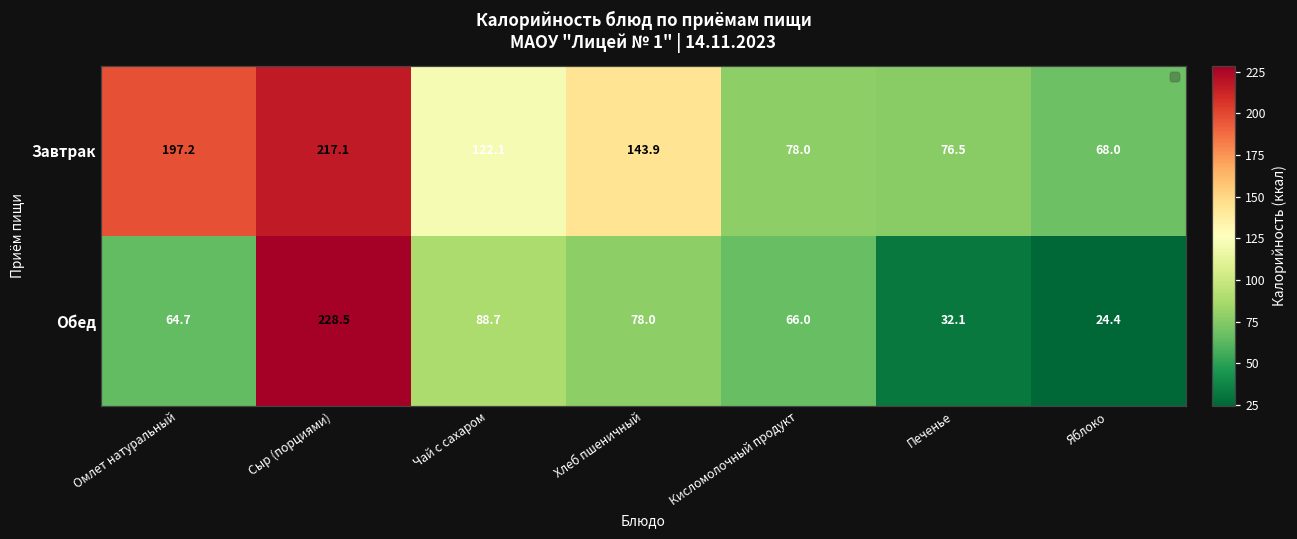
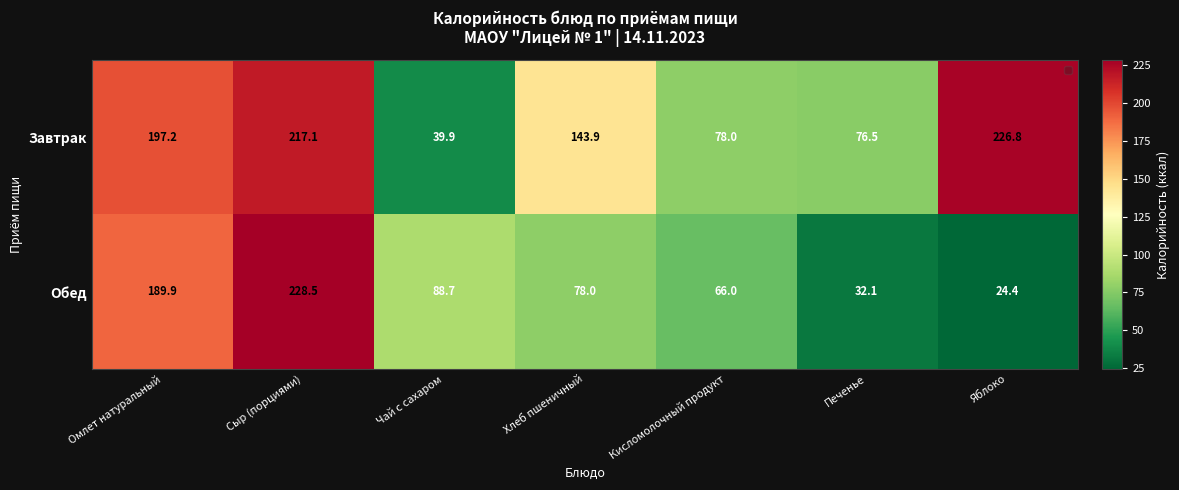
Завтрак, Чай с сахаром: 122.1 -> 39.9
Завтрак, Яблоко: 68.0 -> 226.8
Обед, Омлет натуральный: 64.7 -> 189.9
